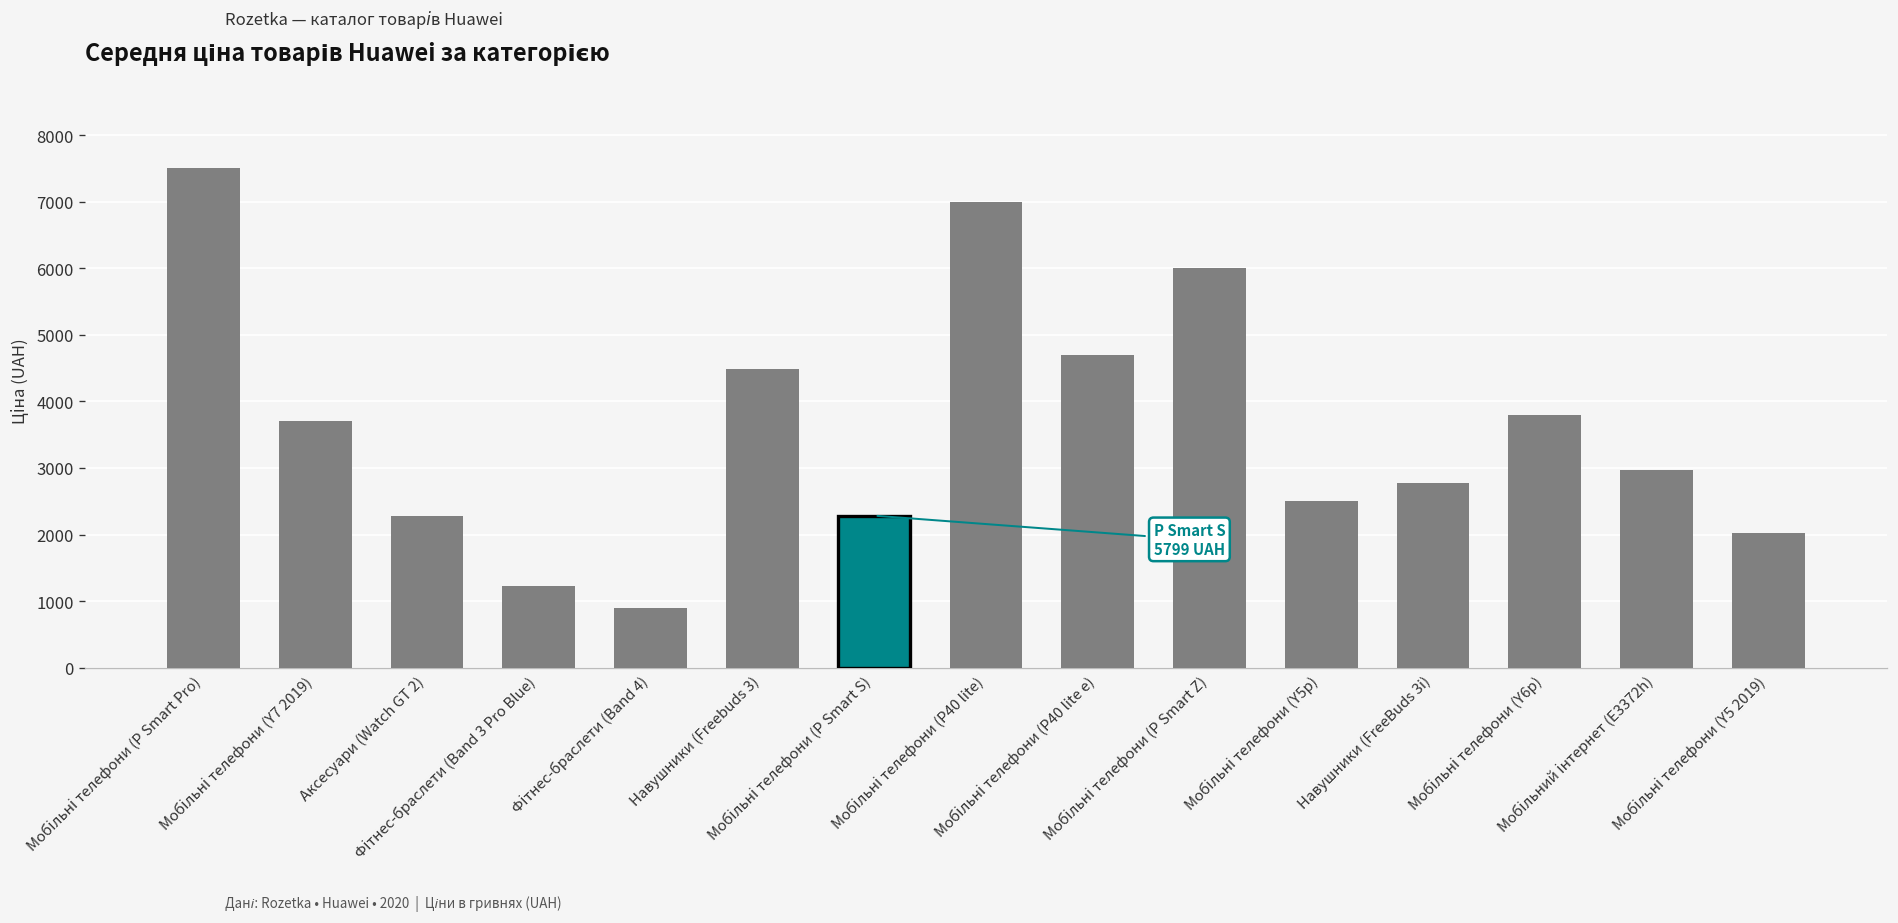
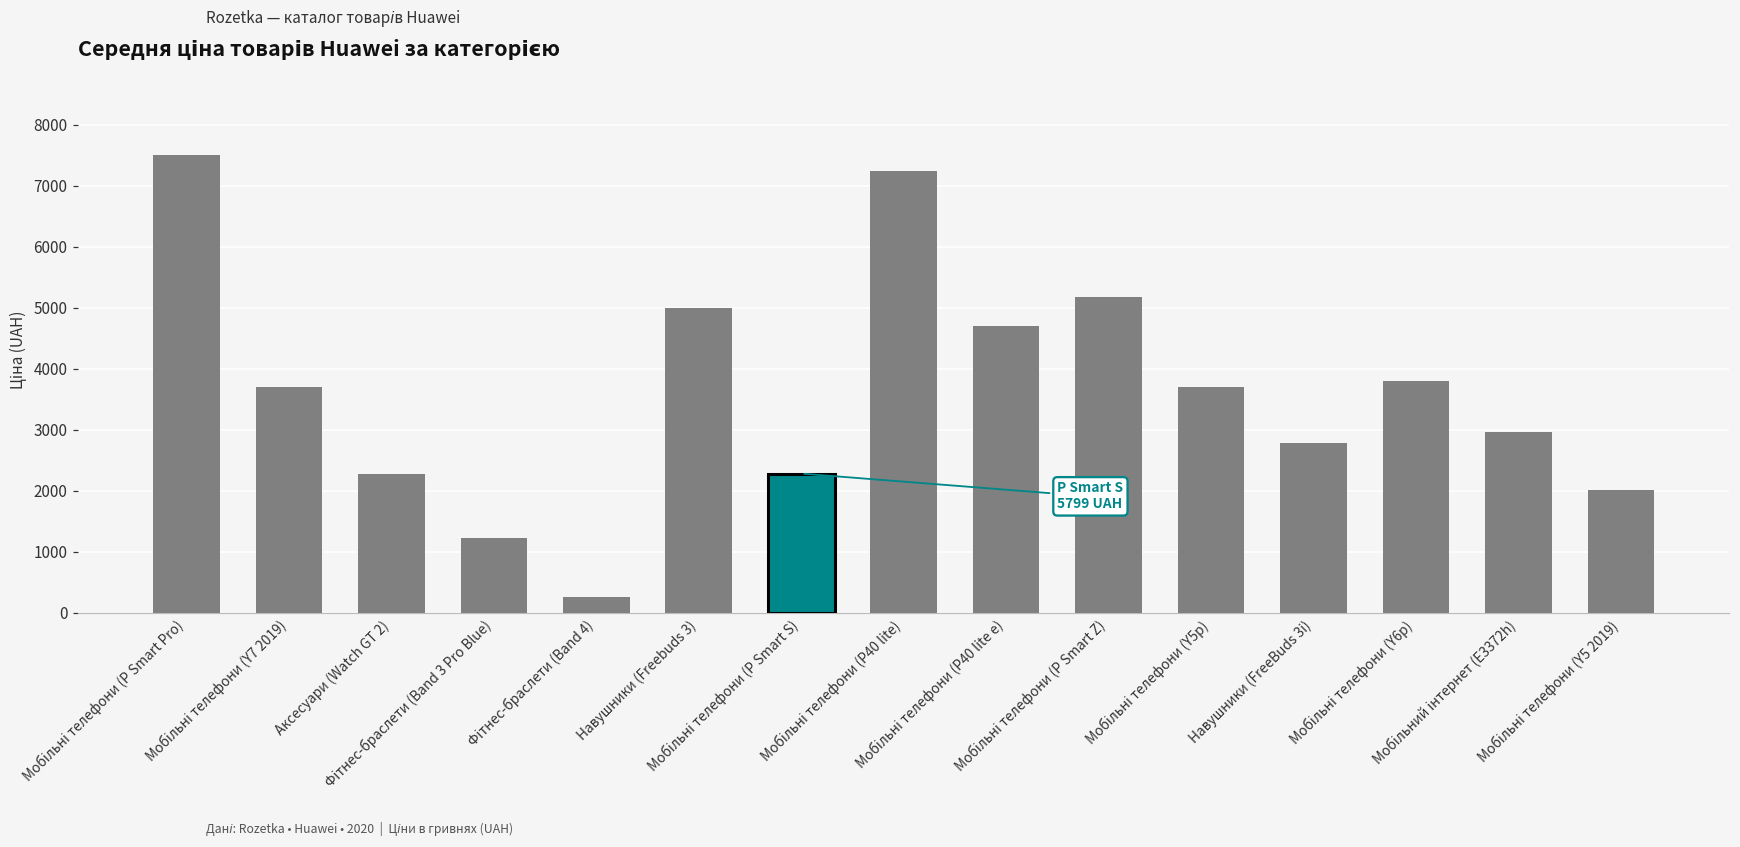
Фітнес-браслети (Band 4): 900 -> 300
Навушники (Freebuds 3): 4500 -> 5000
Мобільні телефони (P40 lite): 7000 -> 7200
Мобільні телефони (P Smart Z): 6000 -> 5200
Мобільні телефони (Y5p): 2500 -> 3700
